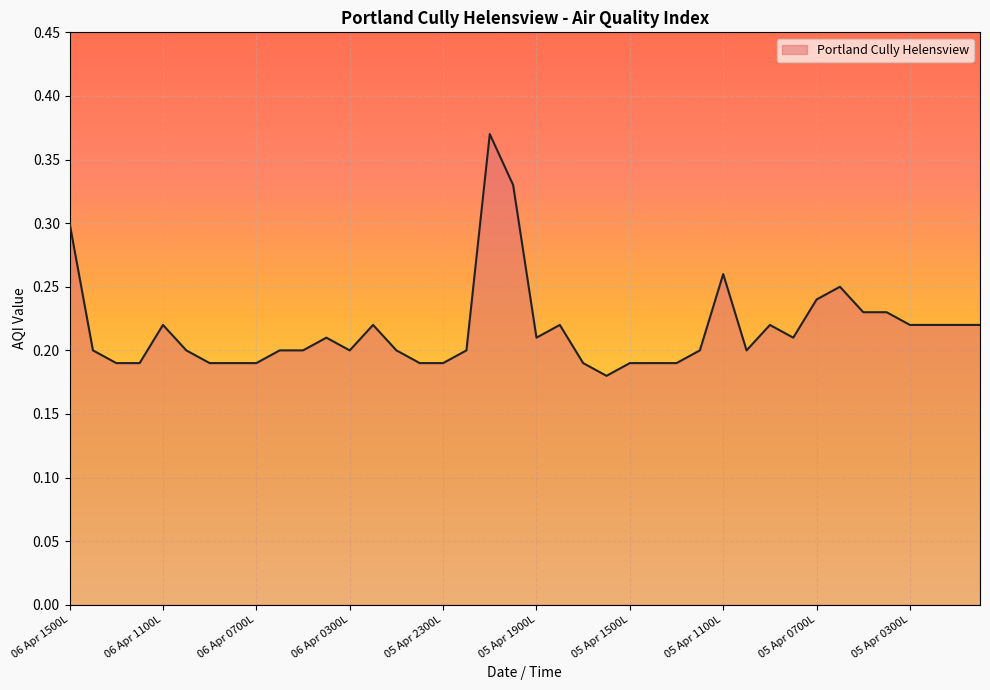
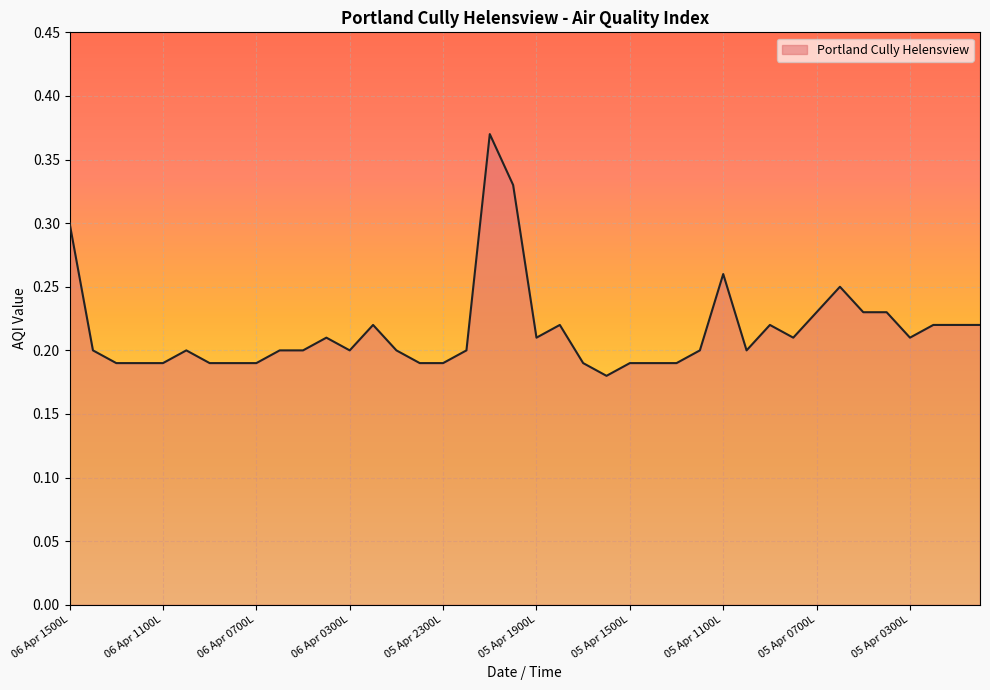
06 Apr 1100L: 0.22 -> 0.19
05 Apr 0700L: 0.24 -> 0.23
05 Apr 0300L: 0.22 -> 0.21
